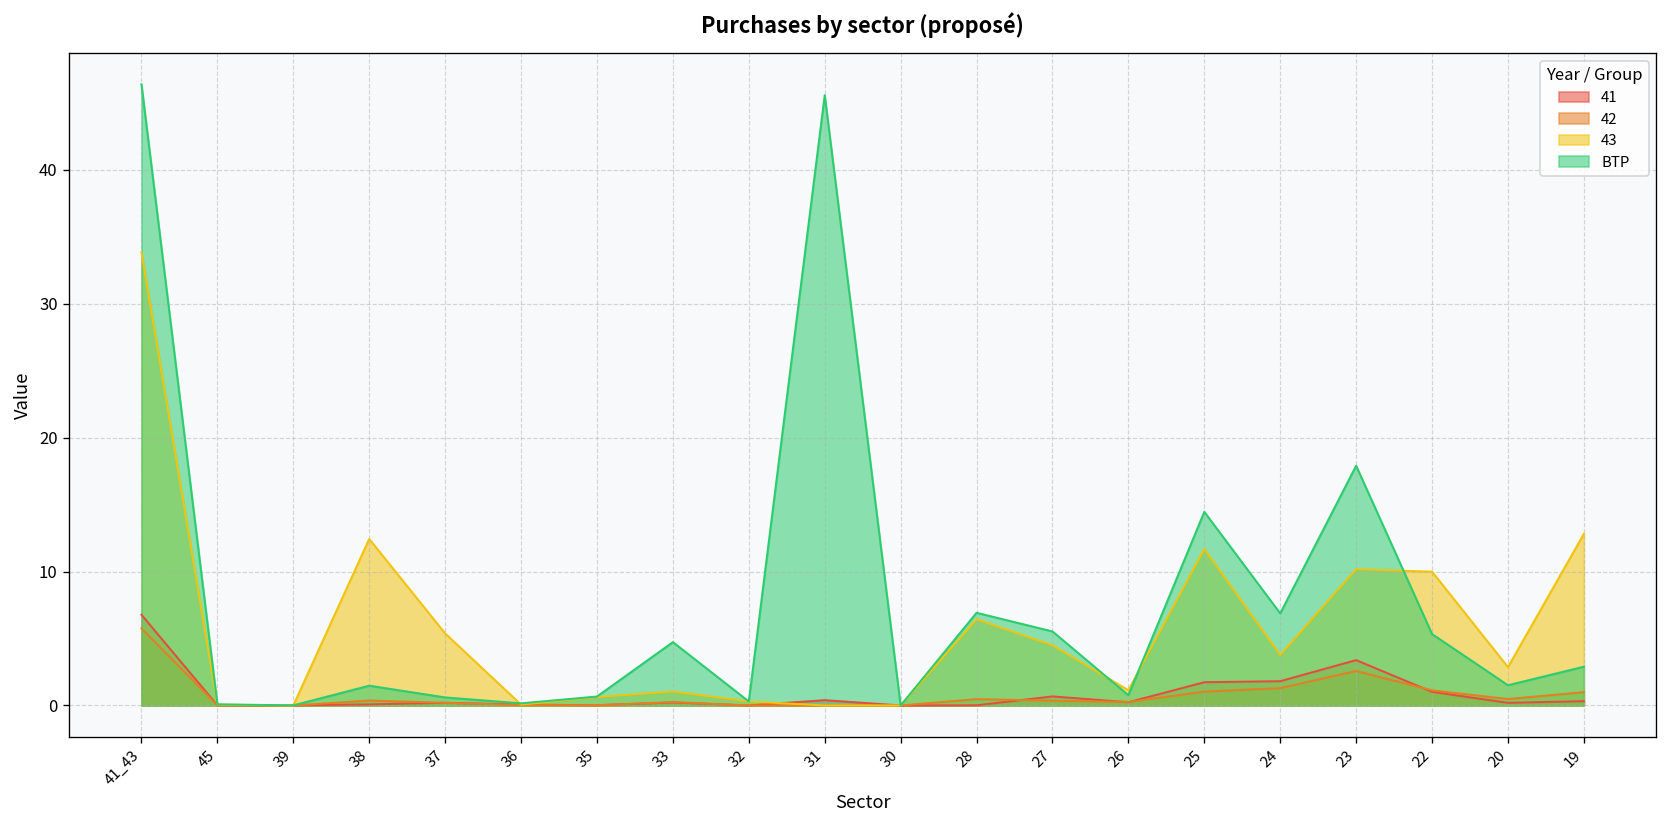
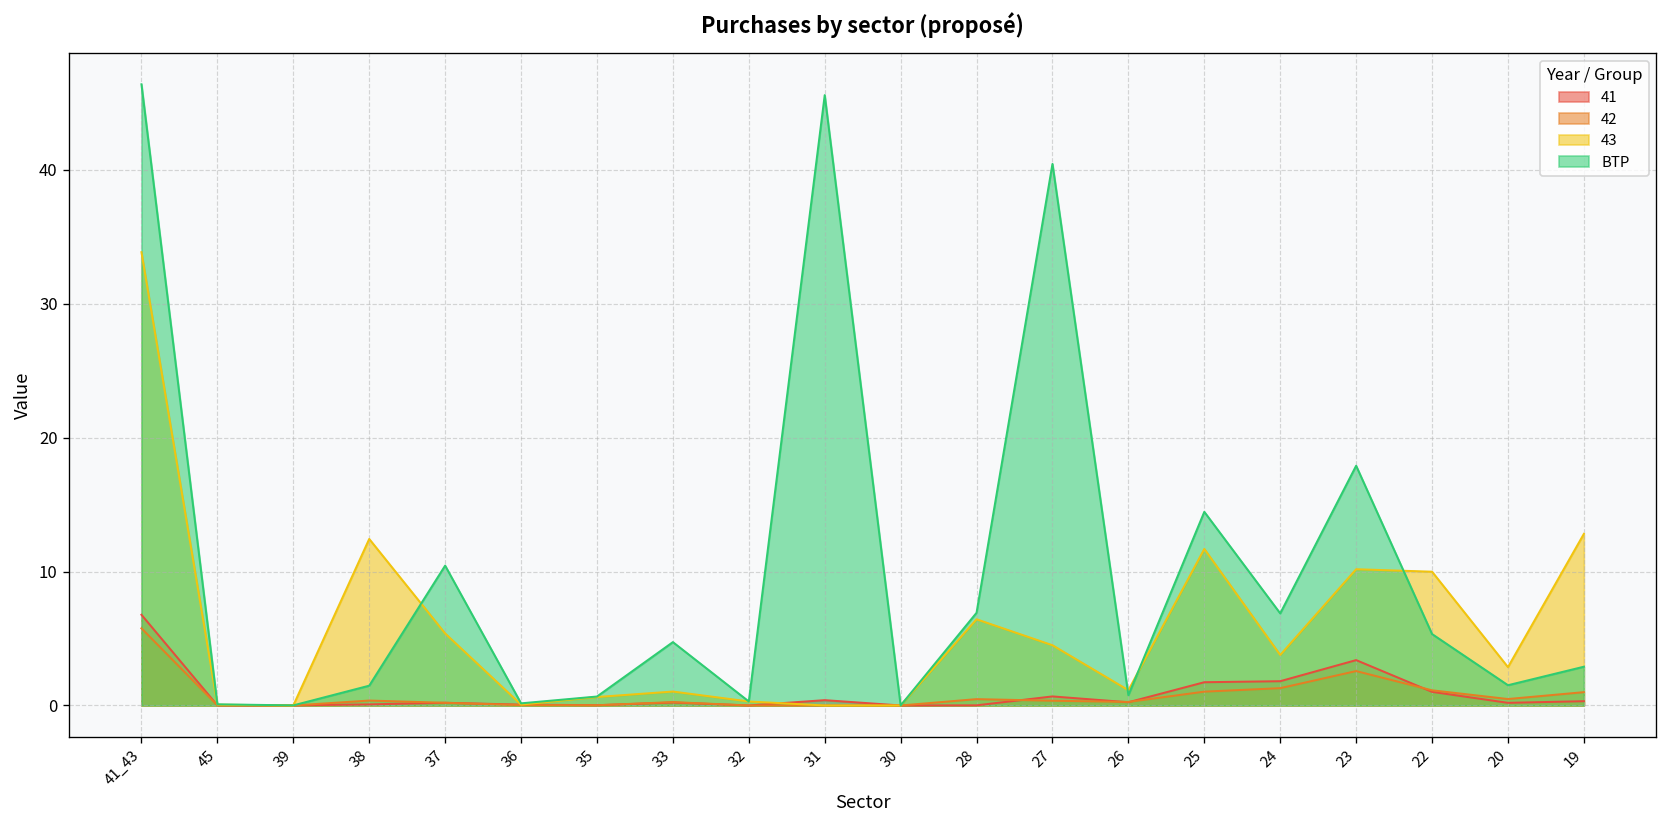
BTP, 37: 0.6 -> 10.4
BTP, 27: 5.5 -> 40.5
